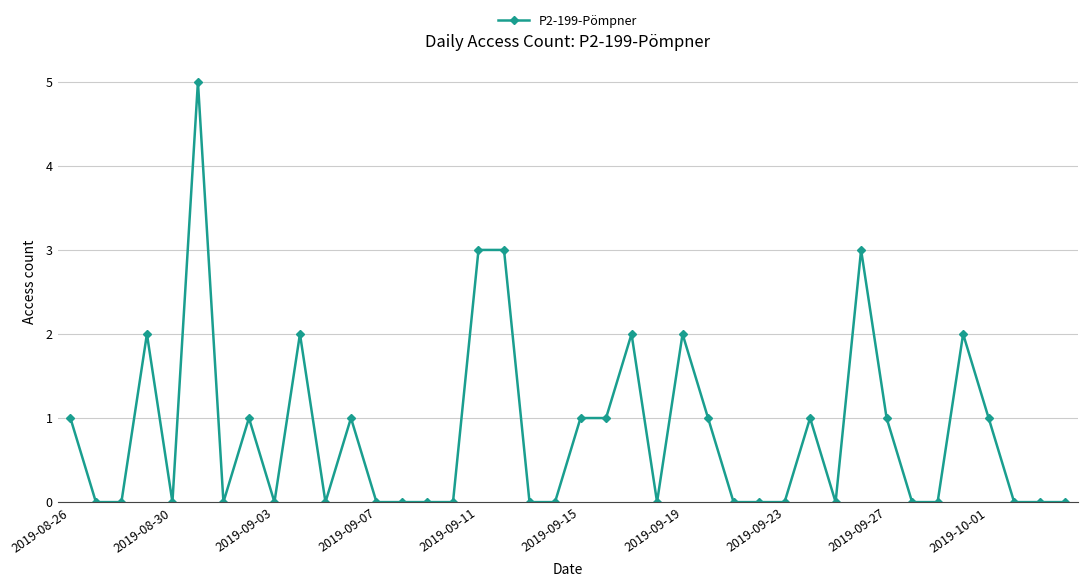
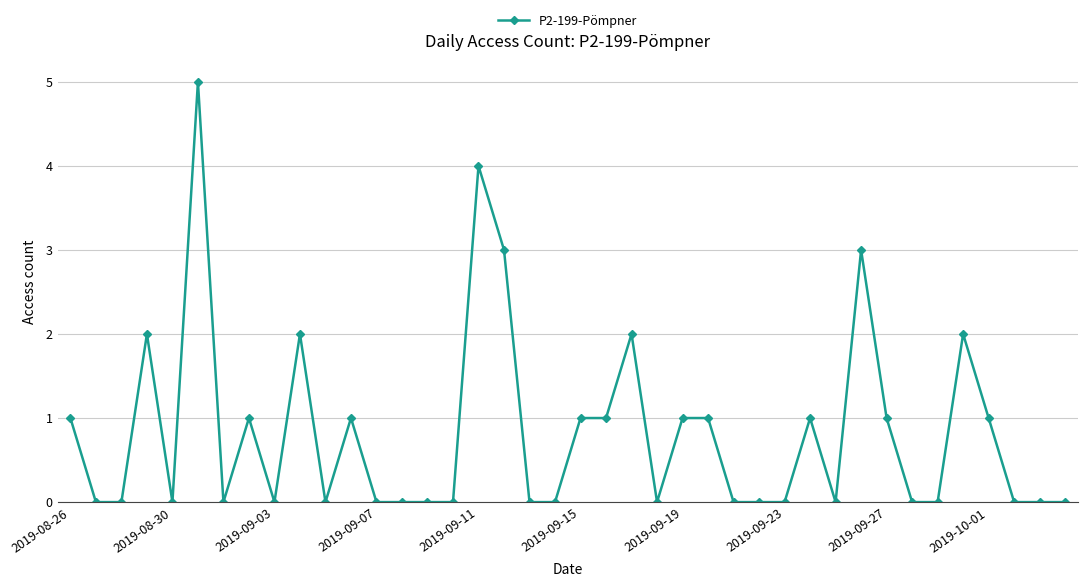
2019-09-11: 3 -> 4
2019-09-19: 2 -> 1
